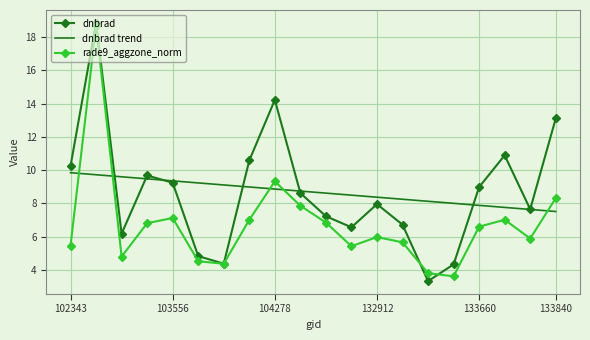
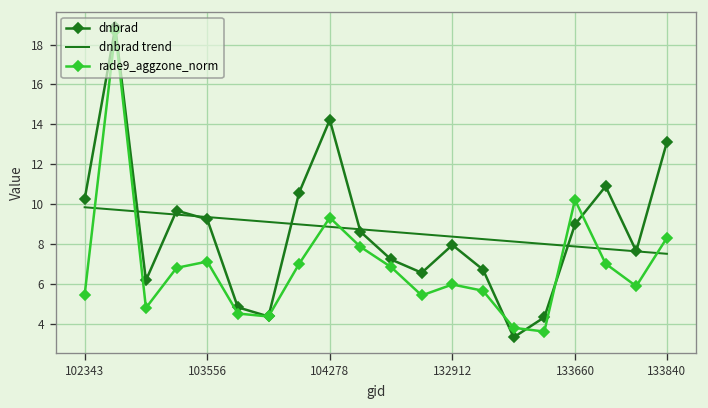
rade9_aggzone_norm, 133660: 6.6 -> 10.2
